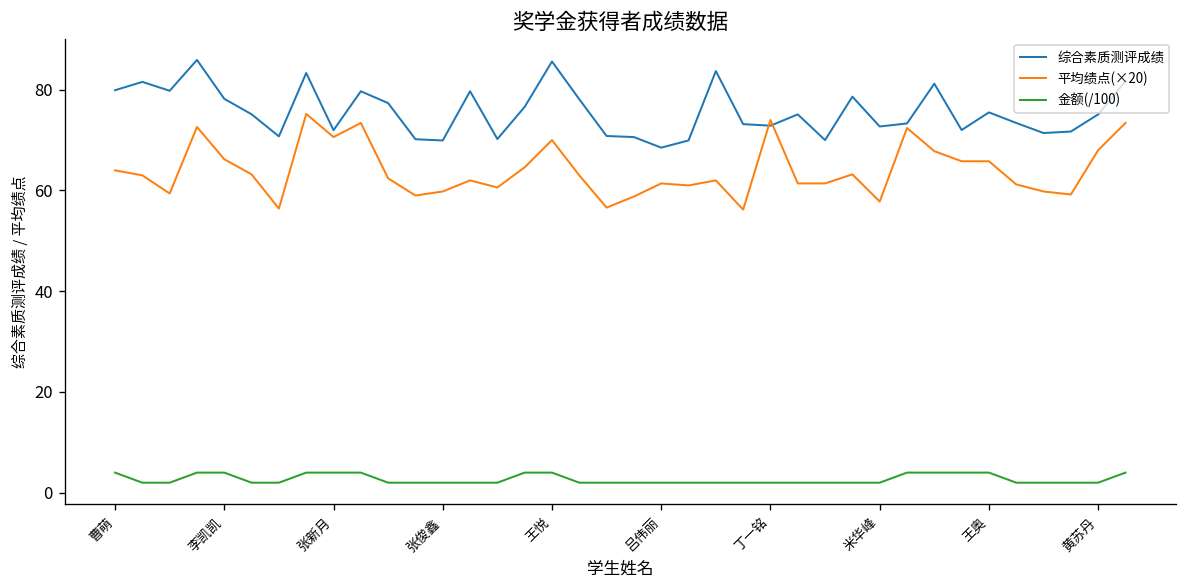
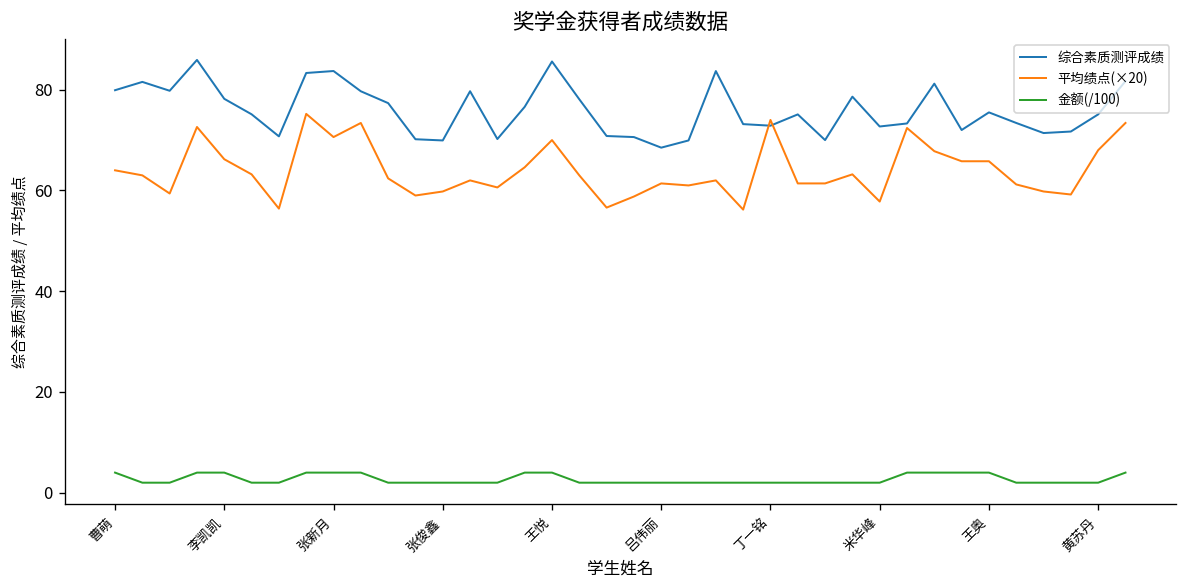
综合素质测评成绩, 张新月: 72 -> 84
